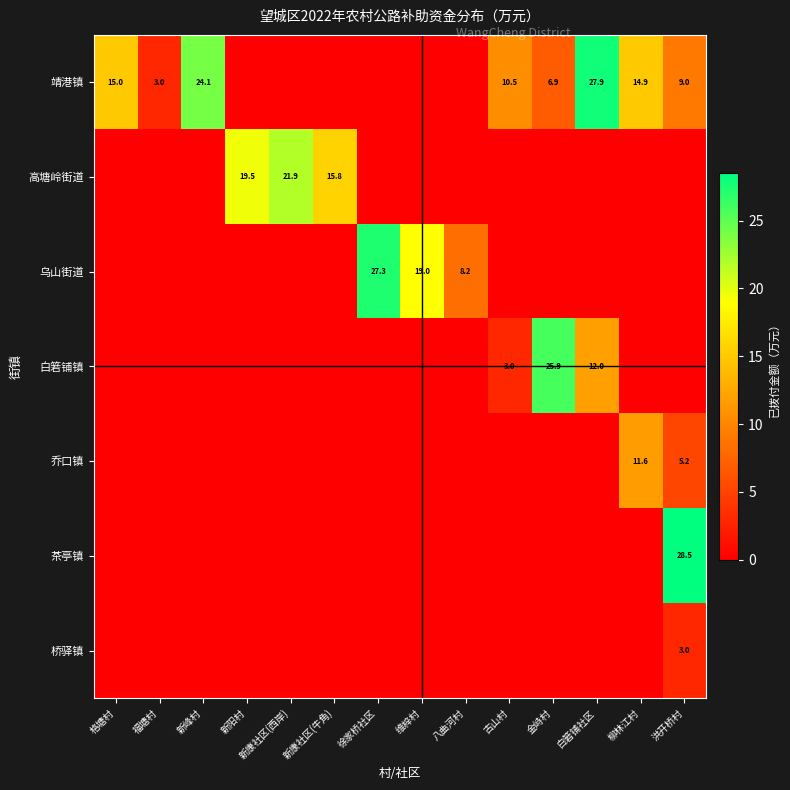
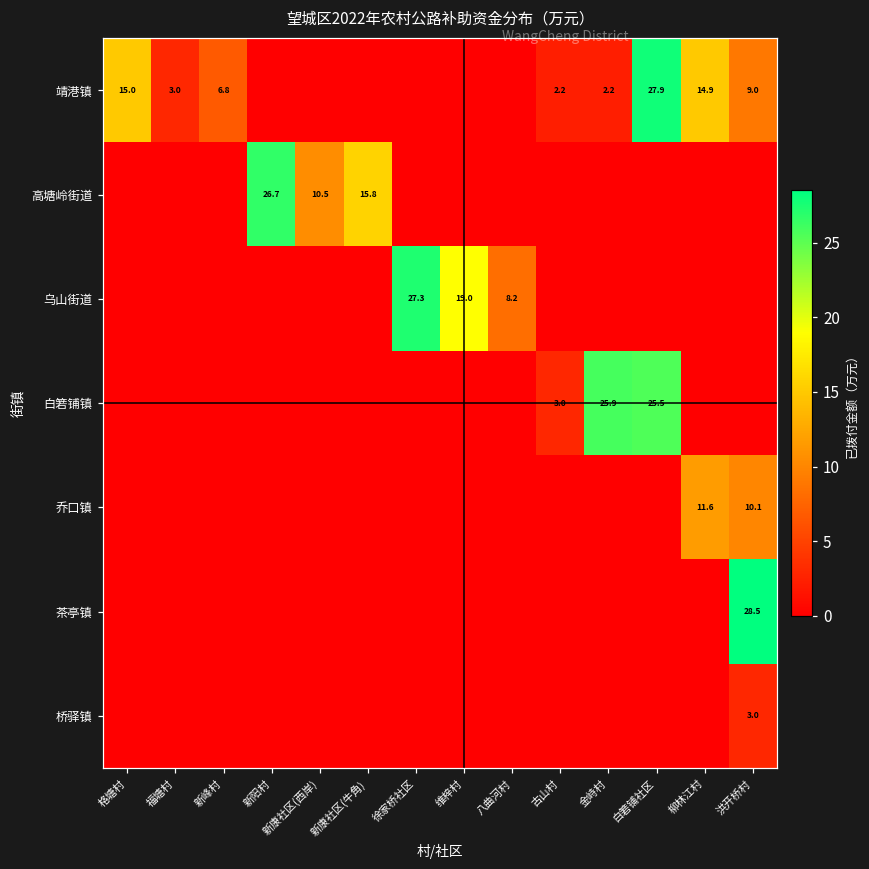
靖港镇, 新峰村: 24.1 -> 6.8
靖港镇, 古山村: 10.5 -> 2.2
靖港镇, 金峙村: 6.9 -> 2.2
高塘岭街道, 新阳村: 19.5 -> 26.7
高塘岭街道, 新康社区(西岸): 21.9 -> 10.5
白箬铺镇, 白箬铺社区: 12.0 -> 25.5
乔口镇, 洪开桥村: 5.2 -> 10.1
